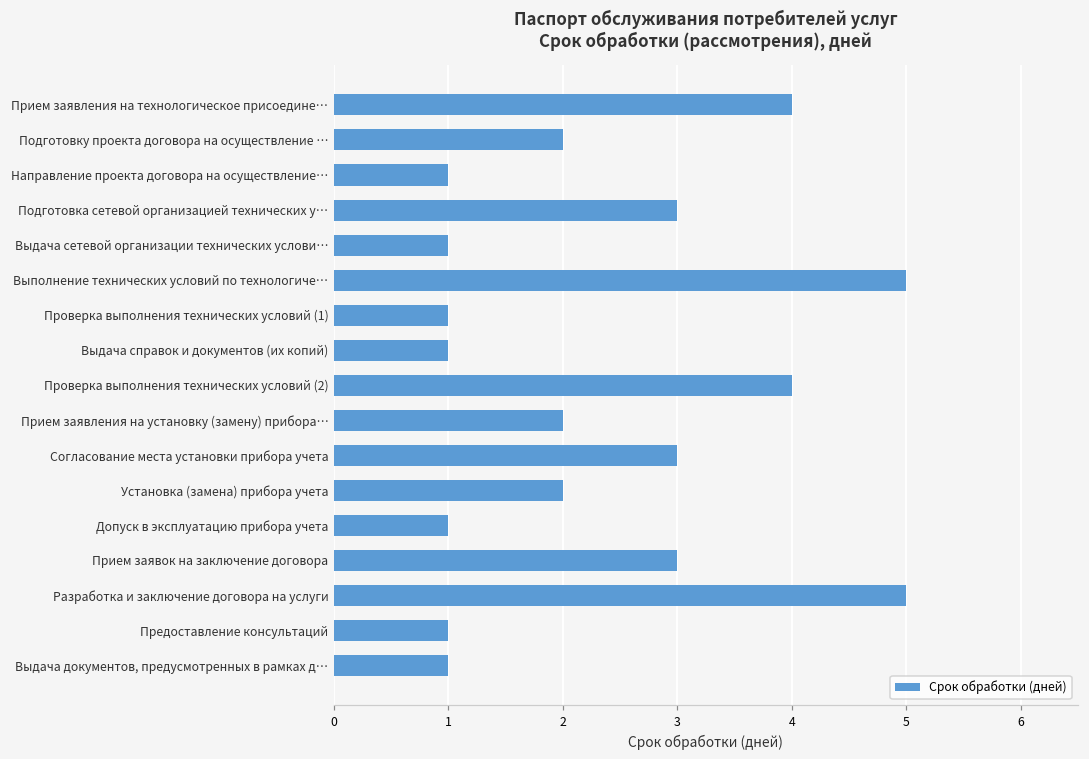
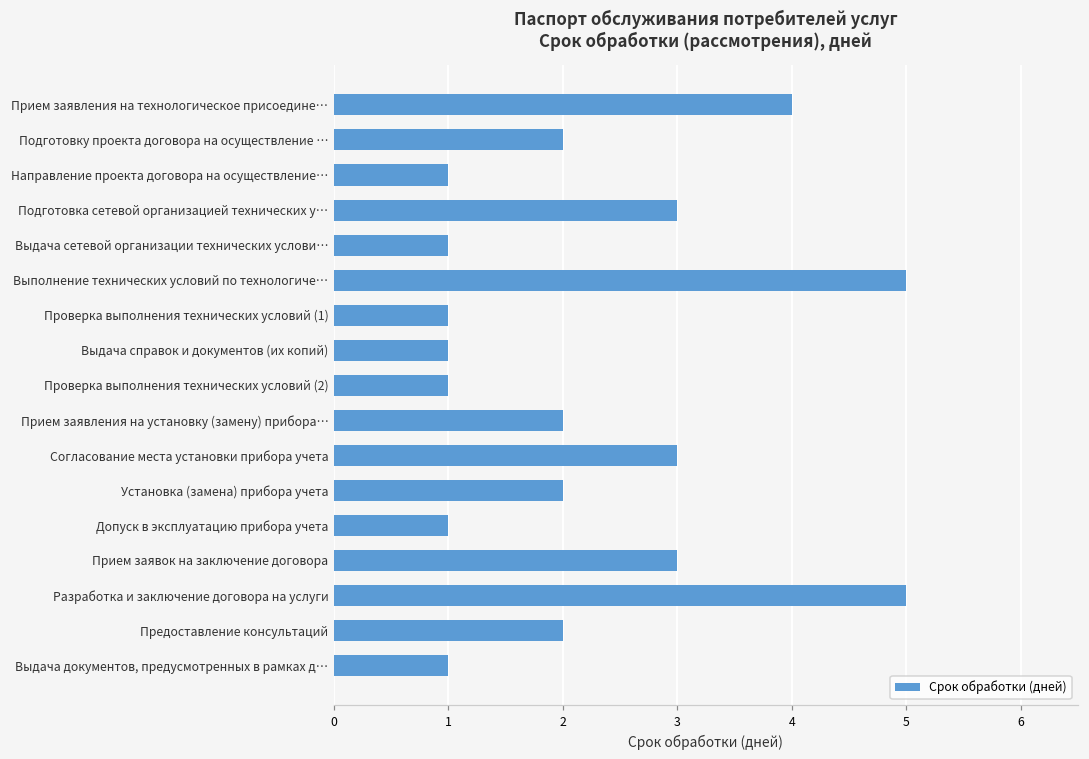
Проверка выполнения технических условий (2): 4 -> 1
Предоставление консультаций: 1 -> 2
